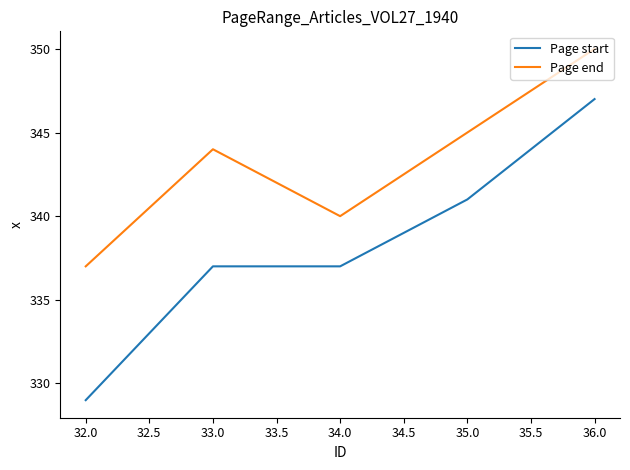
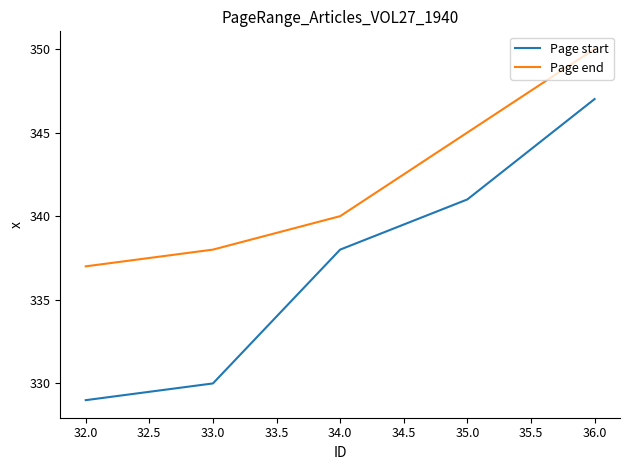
Page start, 33.0: 337 -> 330
Page end, 33.0: 344 -> 338
Page start, 34.0: 337 -> 338
